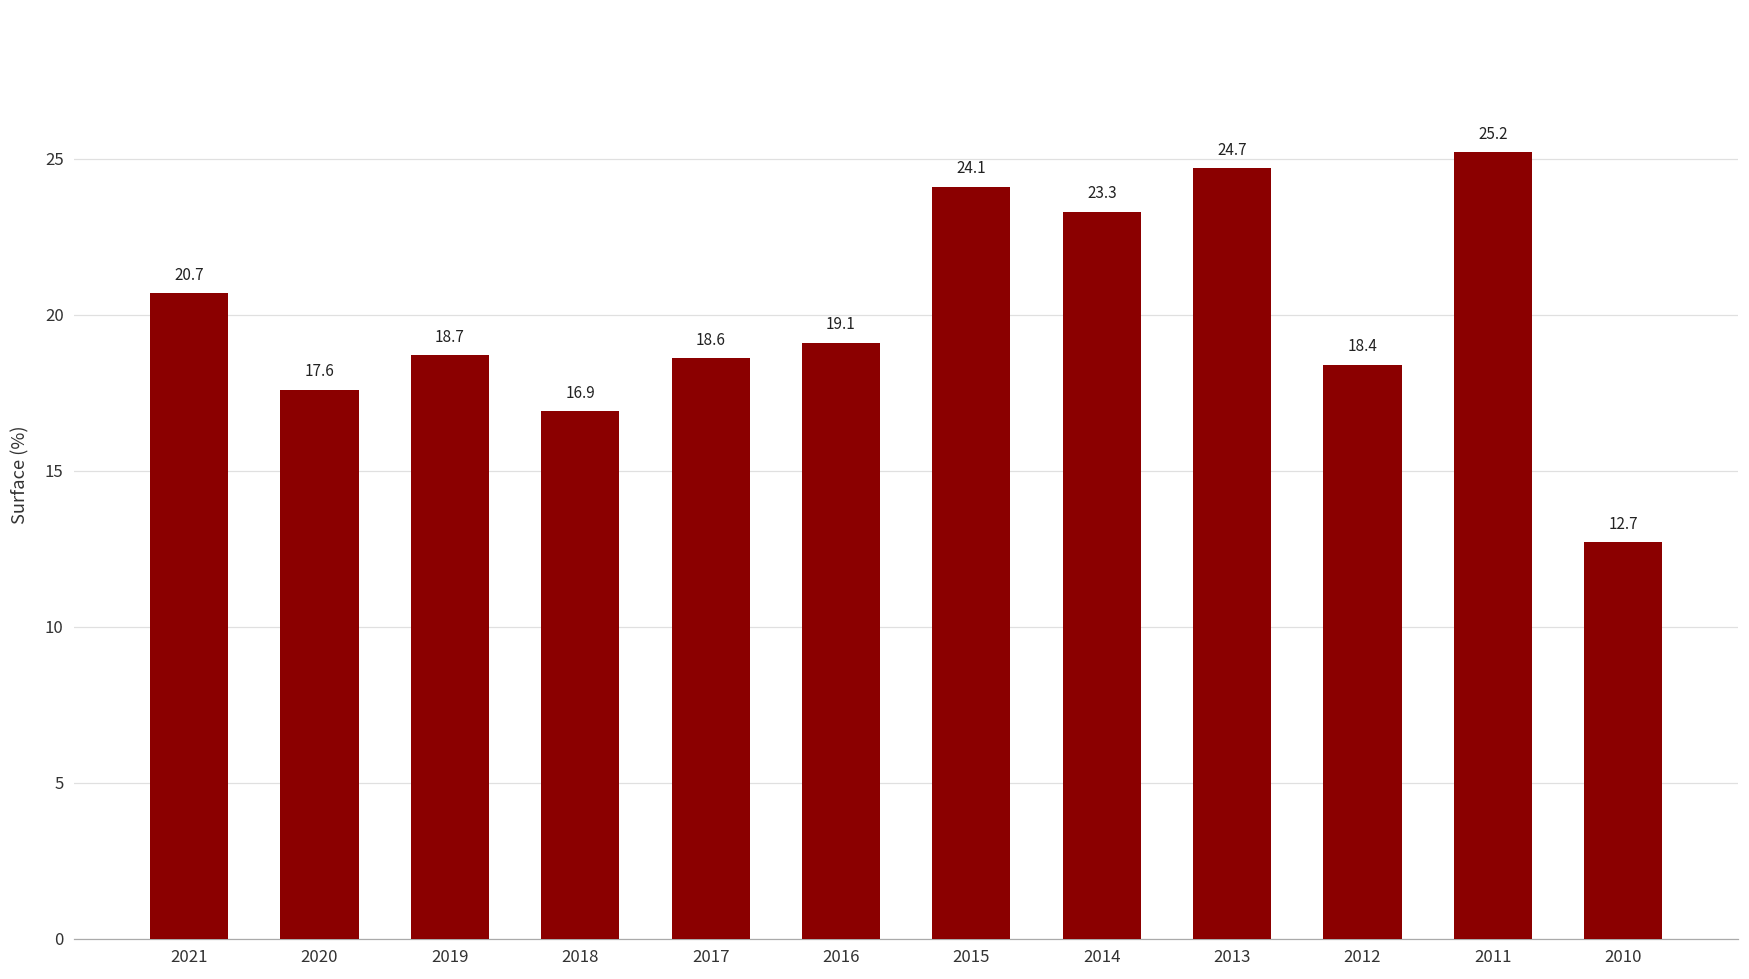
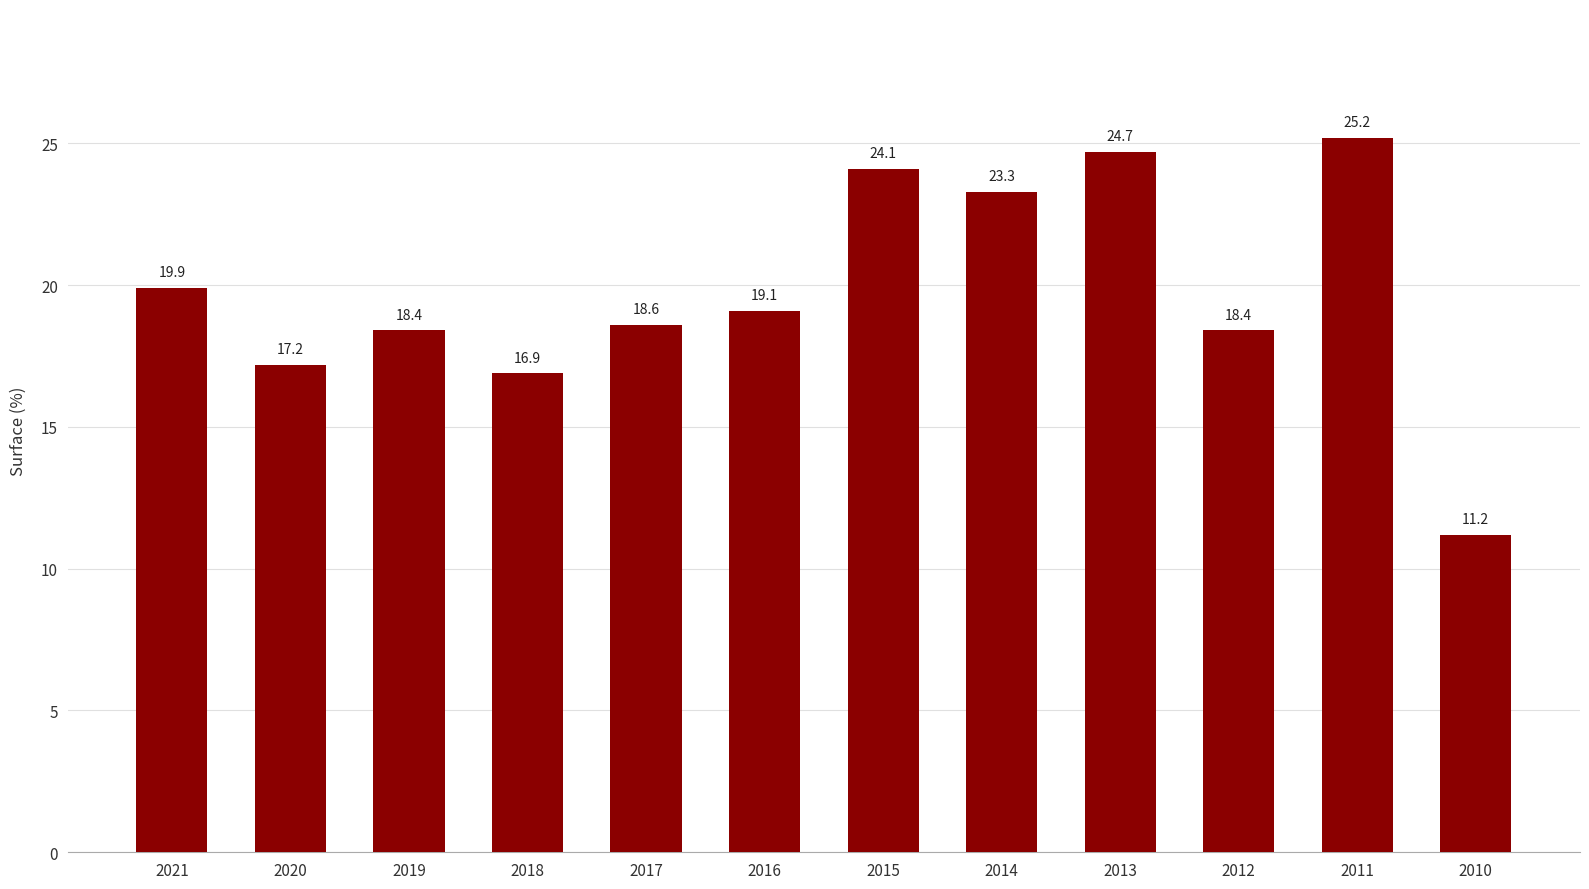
2021: 20.7 -> 19.9
2020: 17.6 -> 17.2
2019: 18.7 -> 18.4
2010: 12.7 -> 11.2
